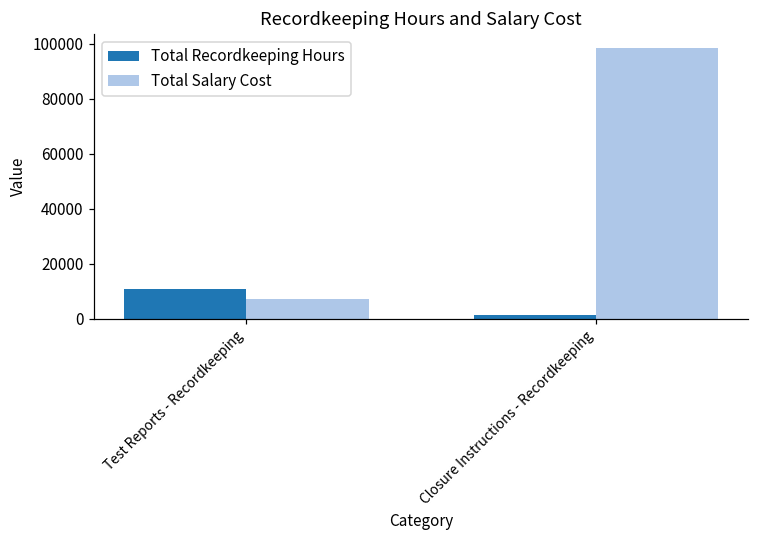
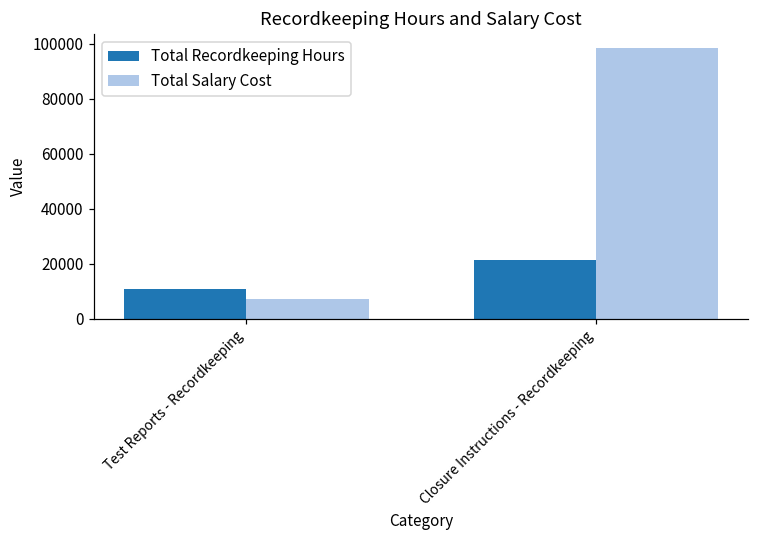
Total Recordkeeping Hours, Closure Instructions - Recordkeeping: 1000 -> 21000
